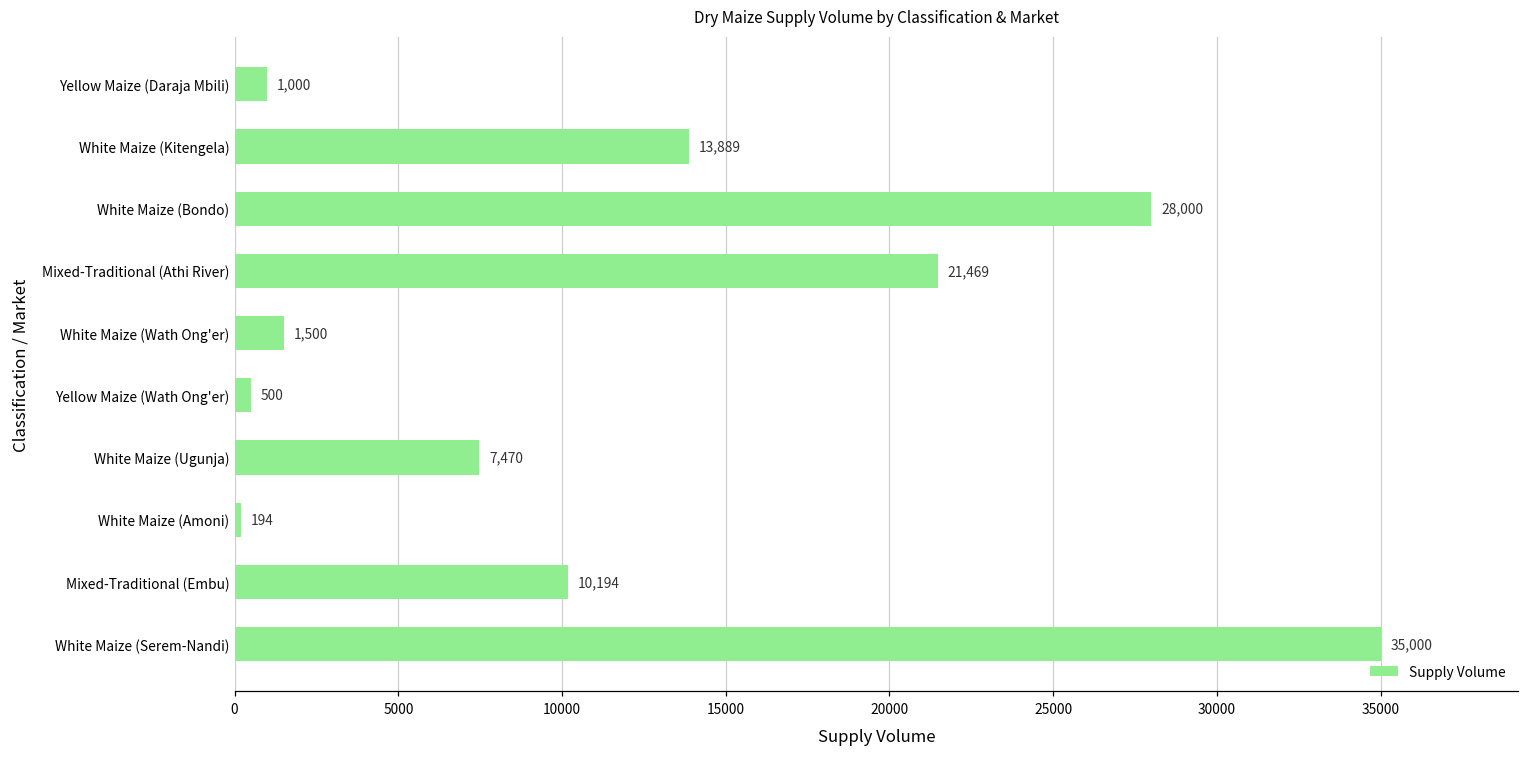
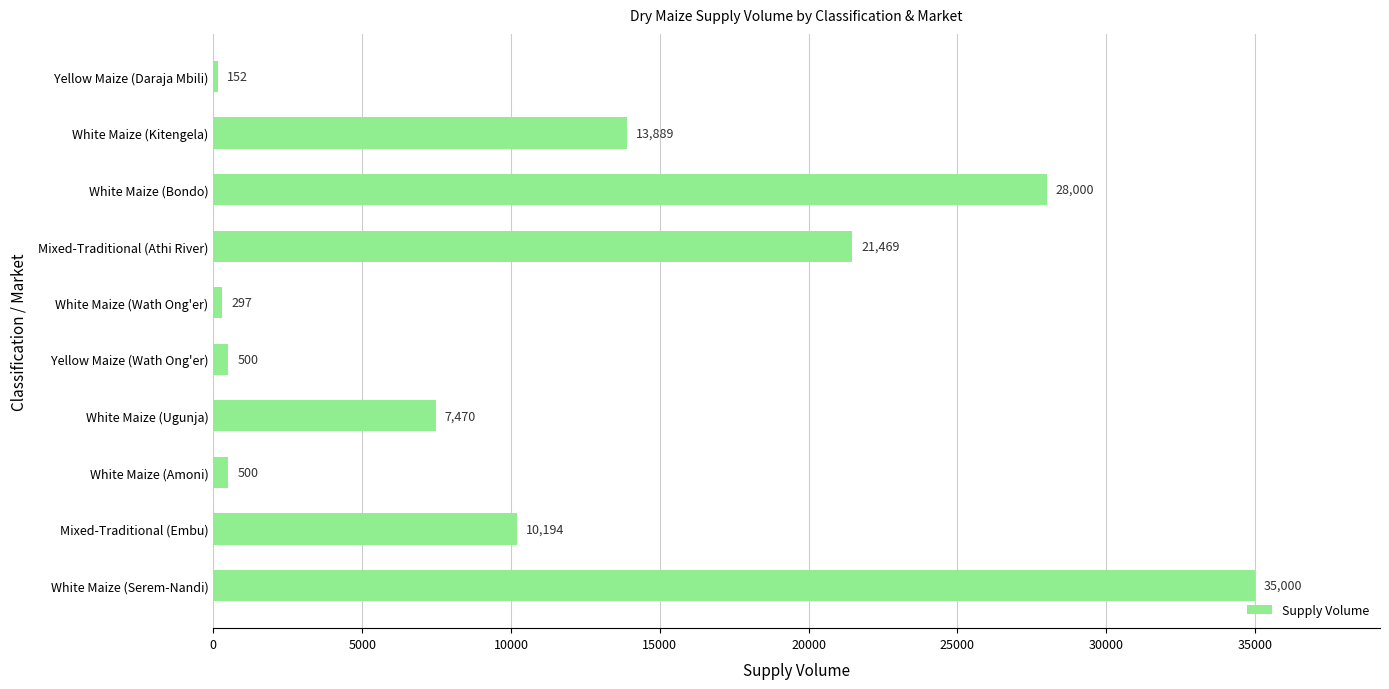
Yellow Maize (Daraja Mbili): 1,000 -> 152
White Maize (Wath Ong'er): 1,500 -> 297
White Maize (Amoni): 194 -> 500
